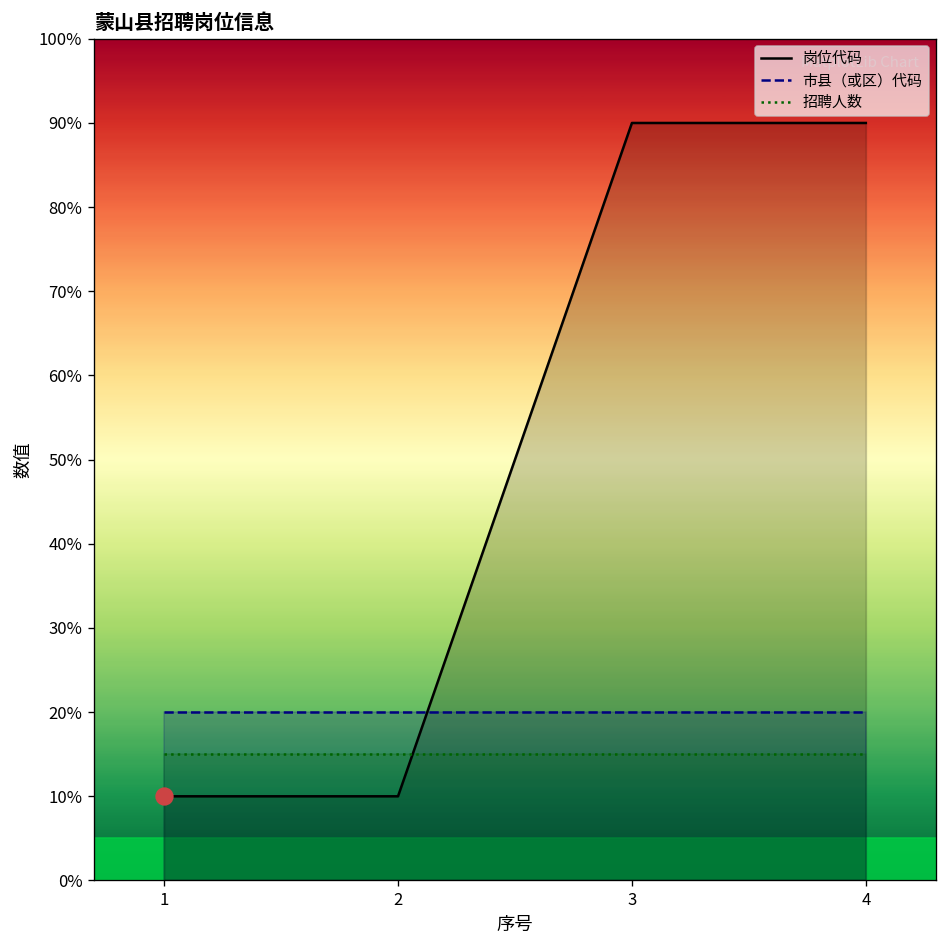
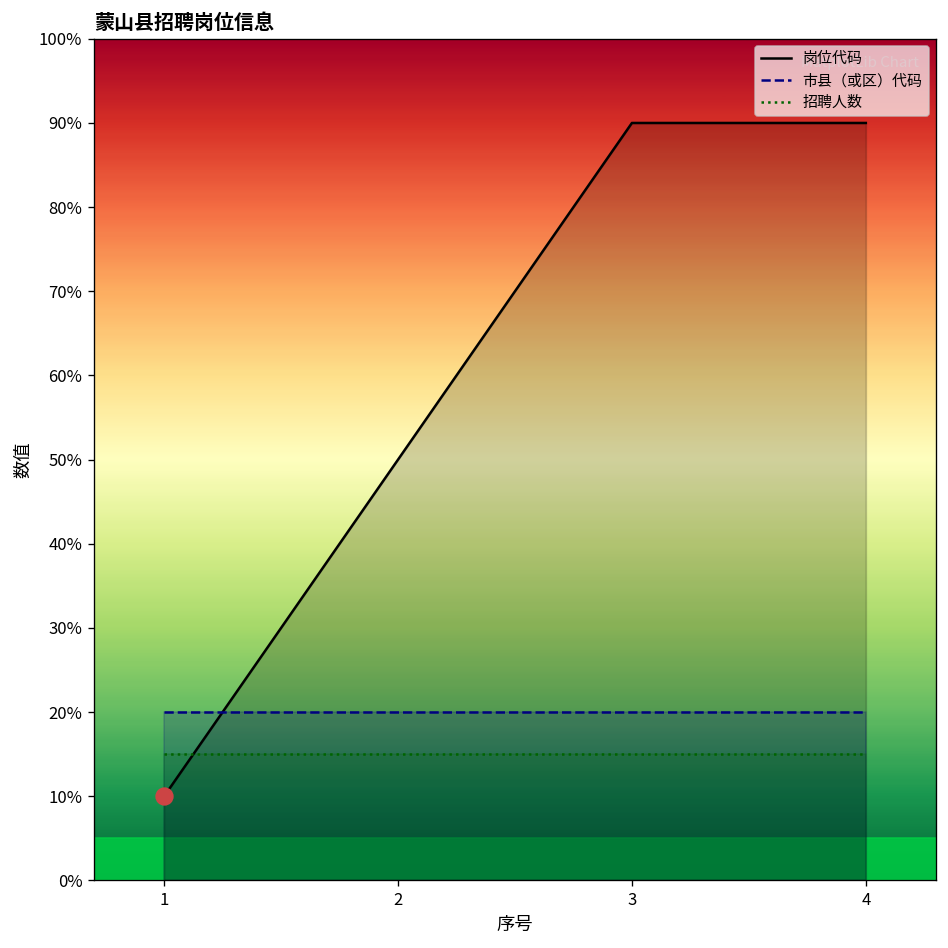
岗位代码, 2: 10% -> 50%
